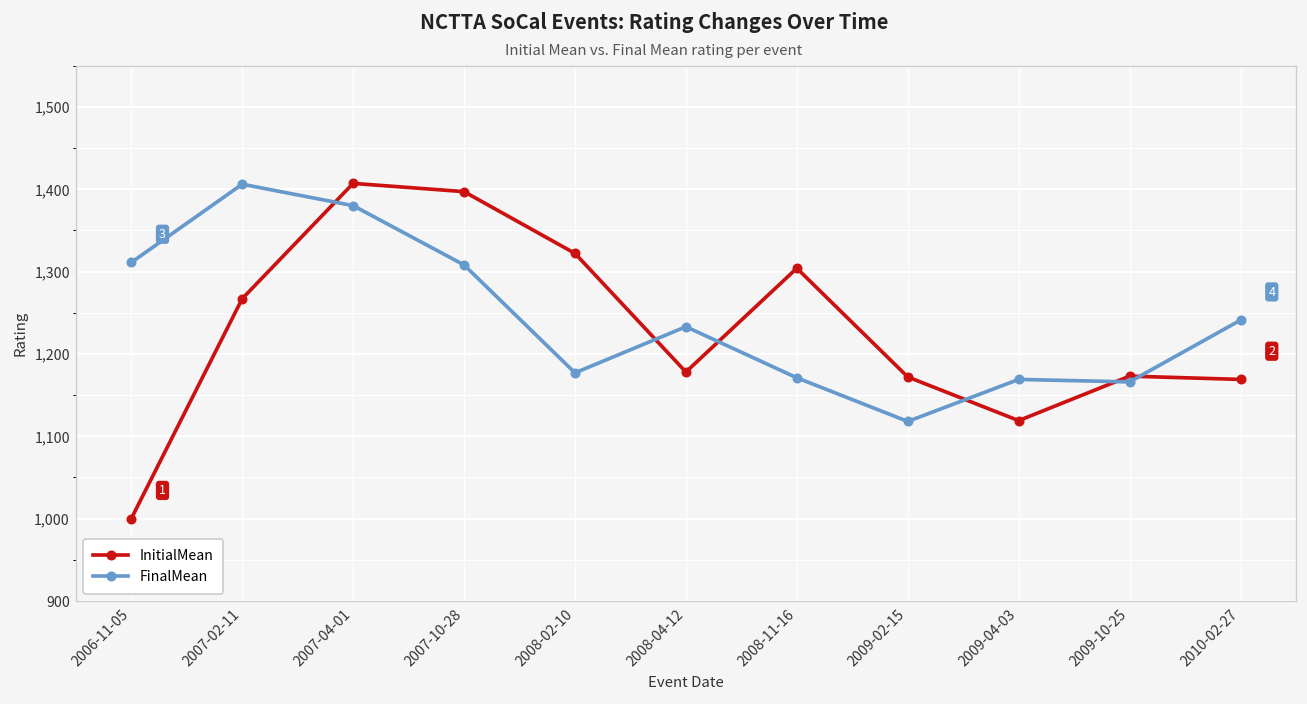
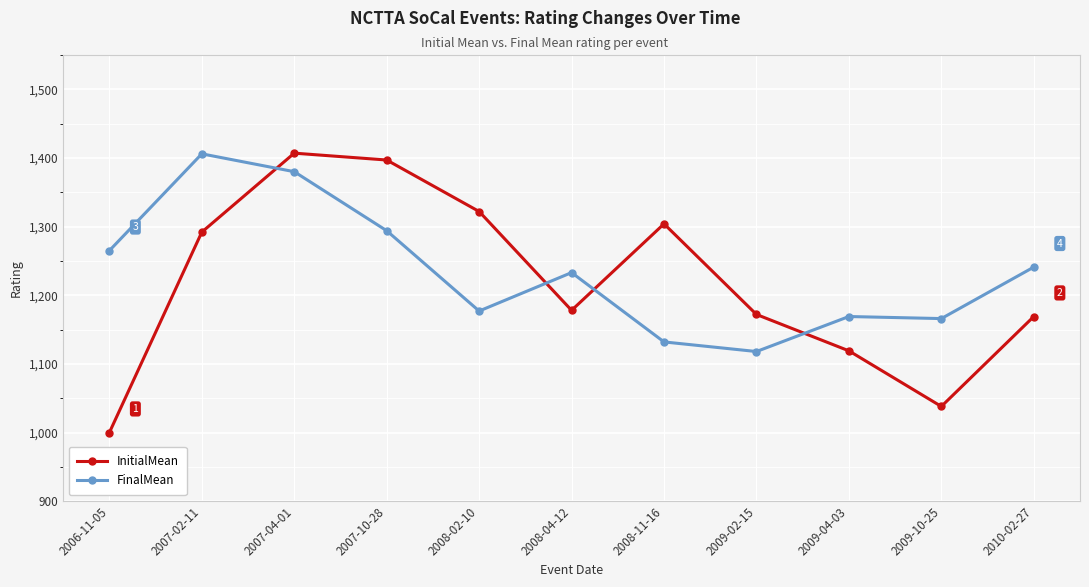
FinalMean, 2006-11-05: 1,310 -> 1,270
InitialMean, 2007-02-11: 1,270 -> 1,290
FinalMean, 2007-10-28: 1,310 -> 1,290
FinalMean, 2008-11-16: 1,170 -> 1,130
InitialMean, 2009-10-25: 1,170 -> 1,040
